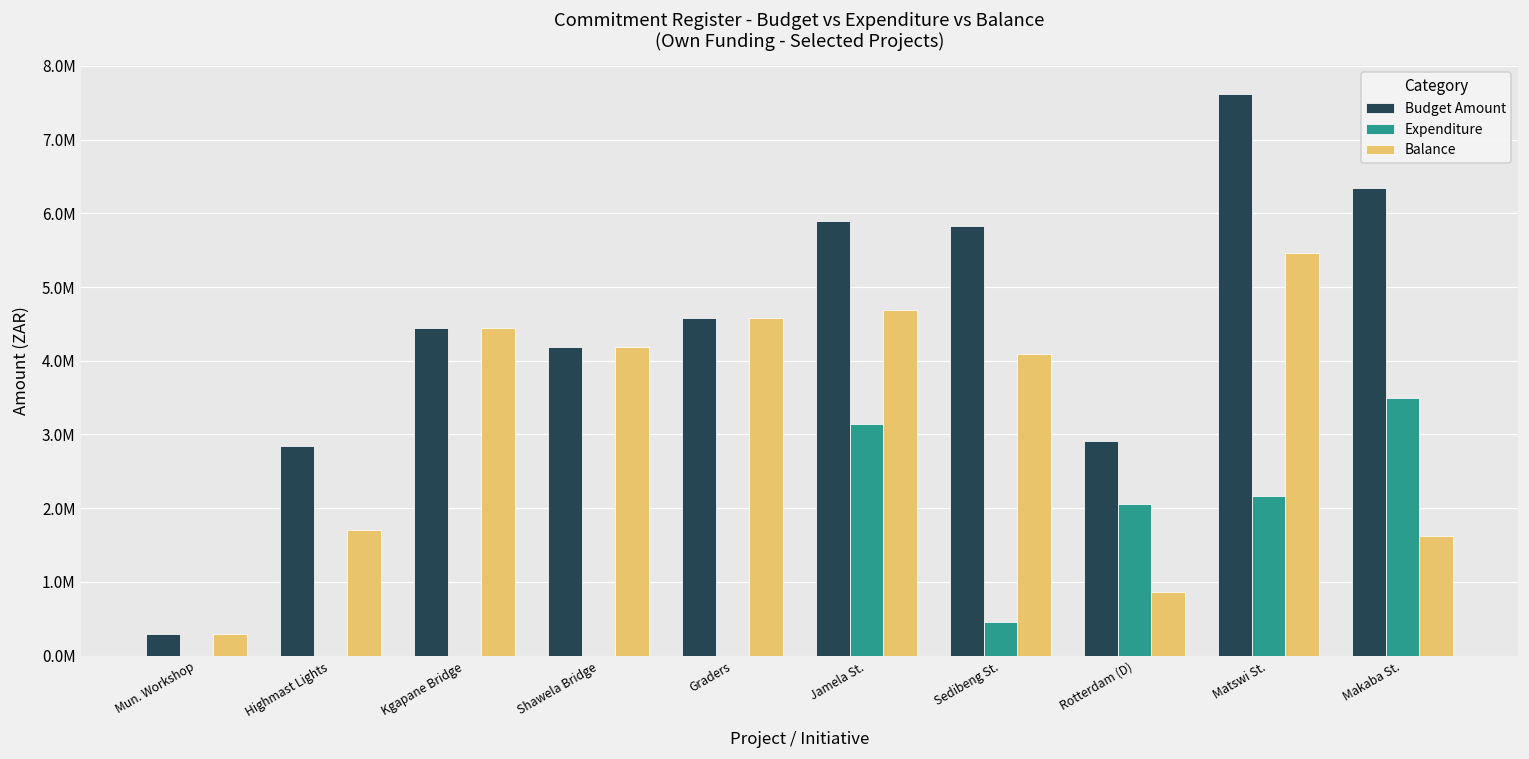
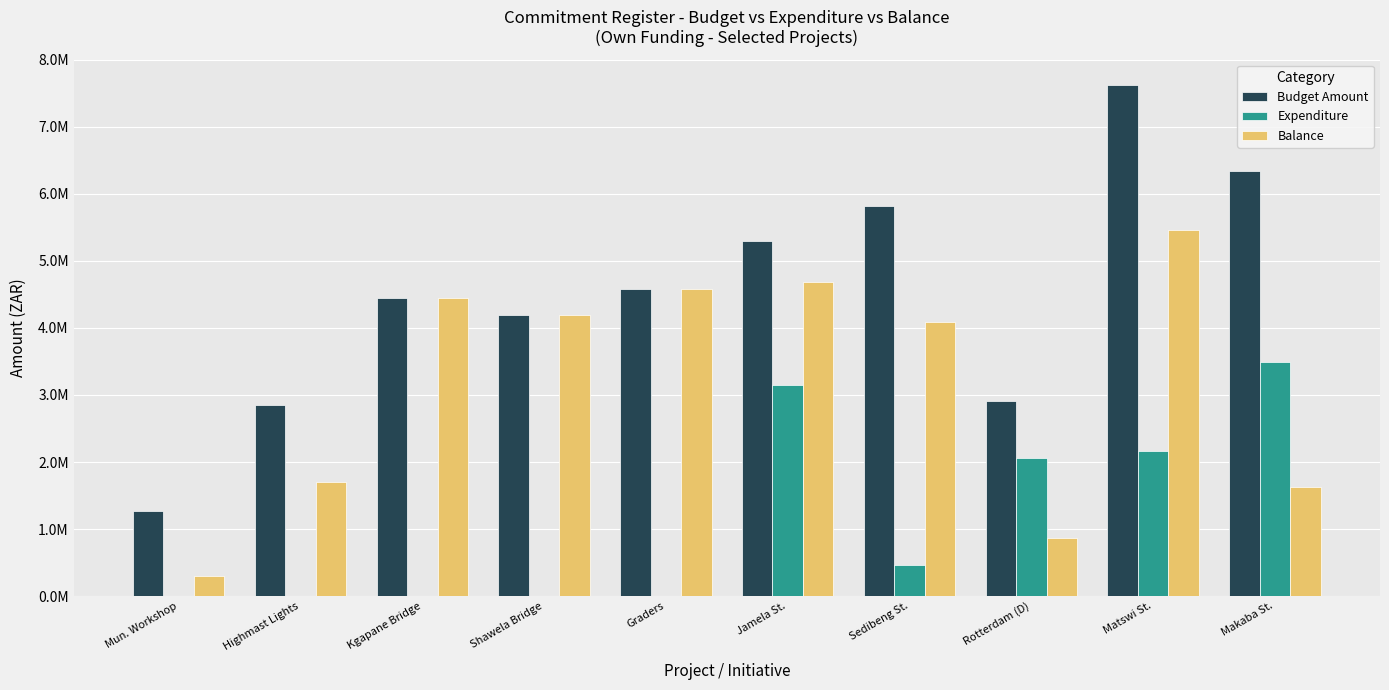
Budget Amount, Mun. Workshop: 300000 -> 1300000
Budget Amount, Jamela St.: 5900000 -> 5300000
